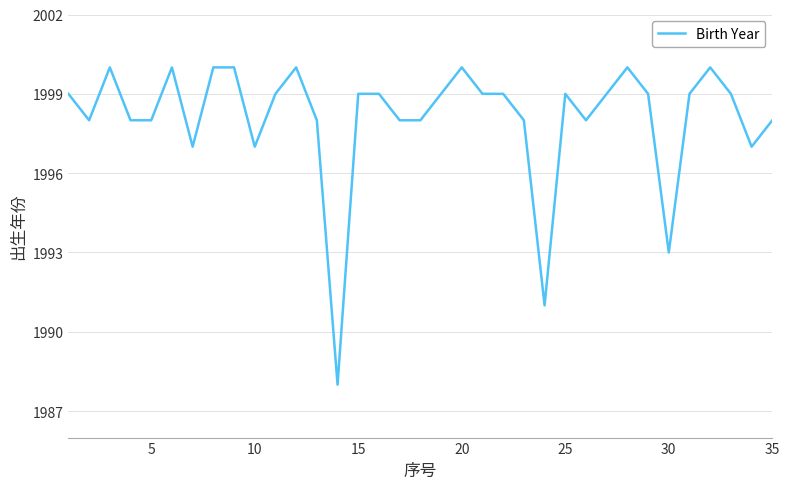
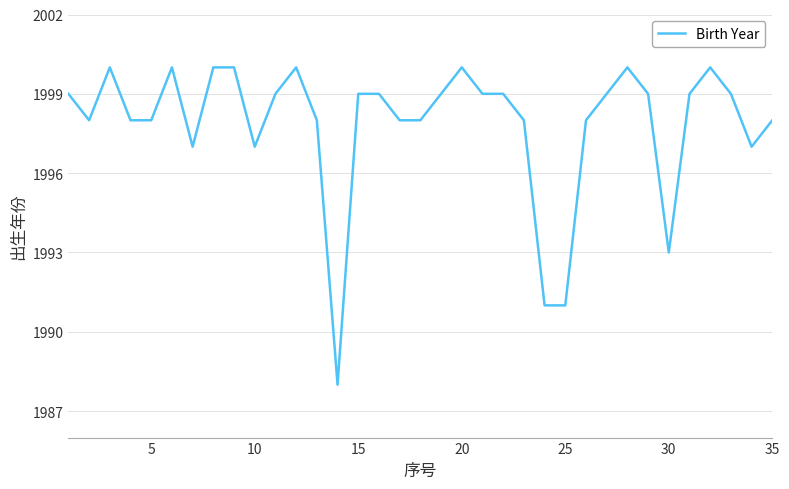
25: 1999 -> 1991
